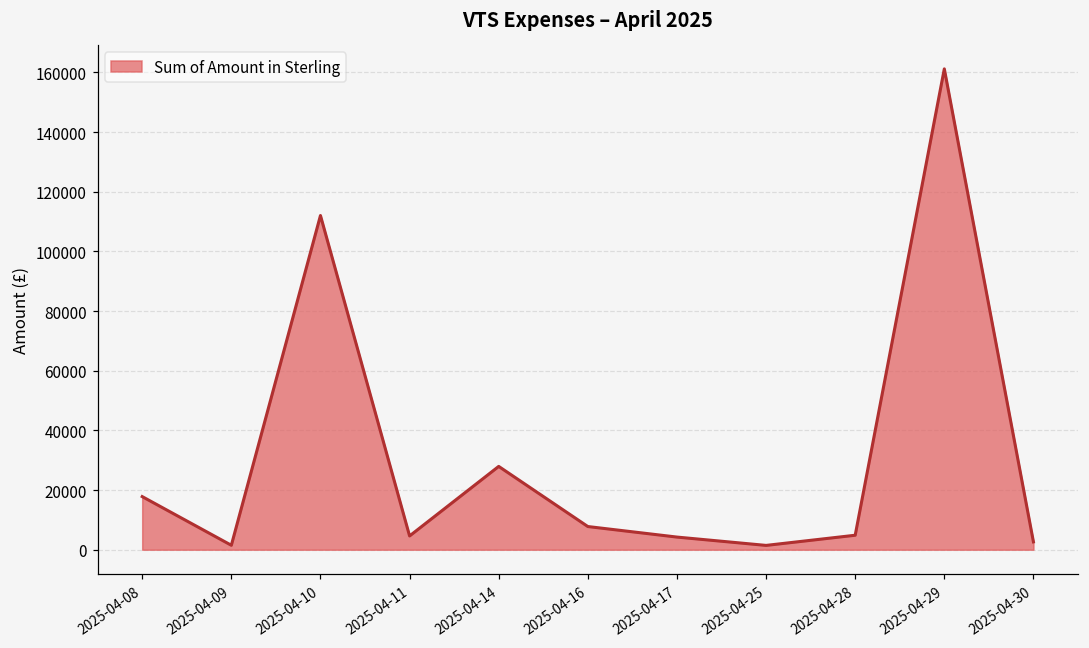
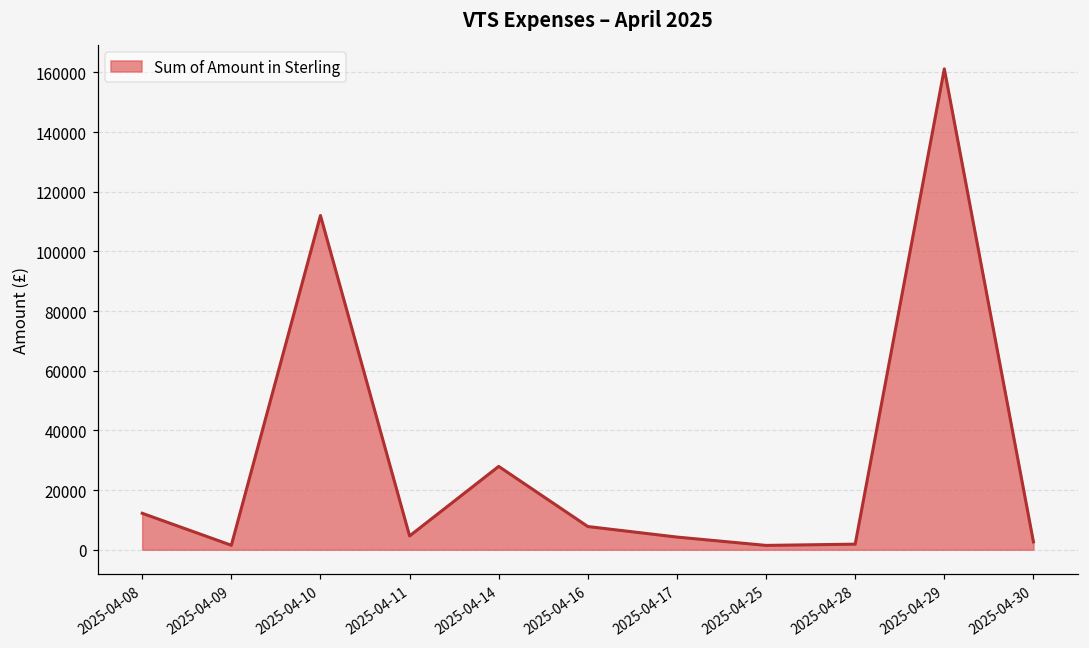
2025-04-08: 18000 -> 12000
2025-04-28: 5000 -> 2000
